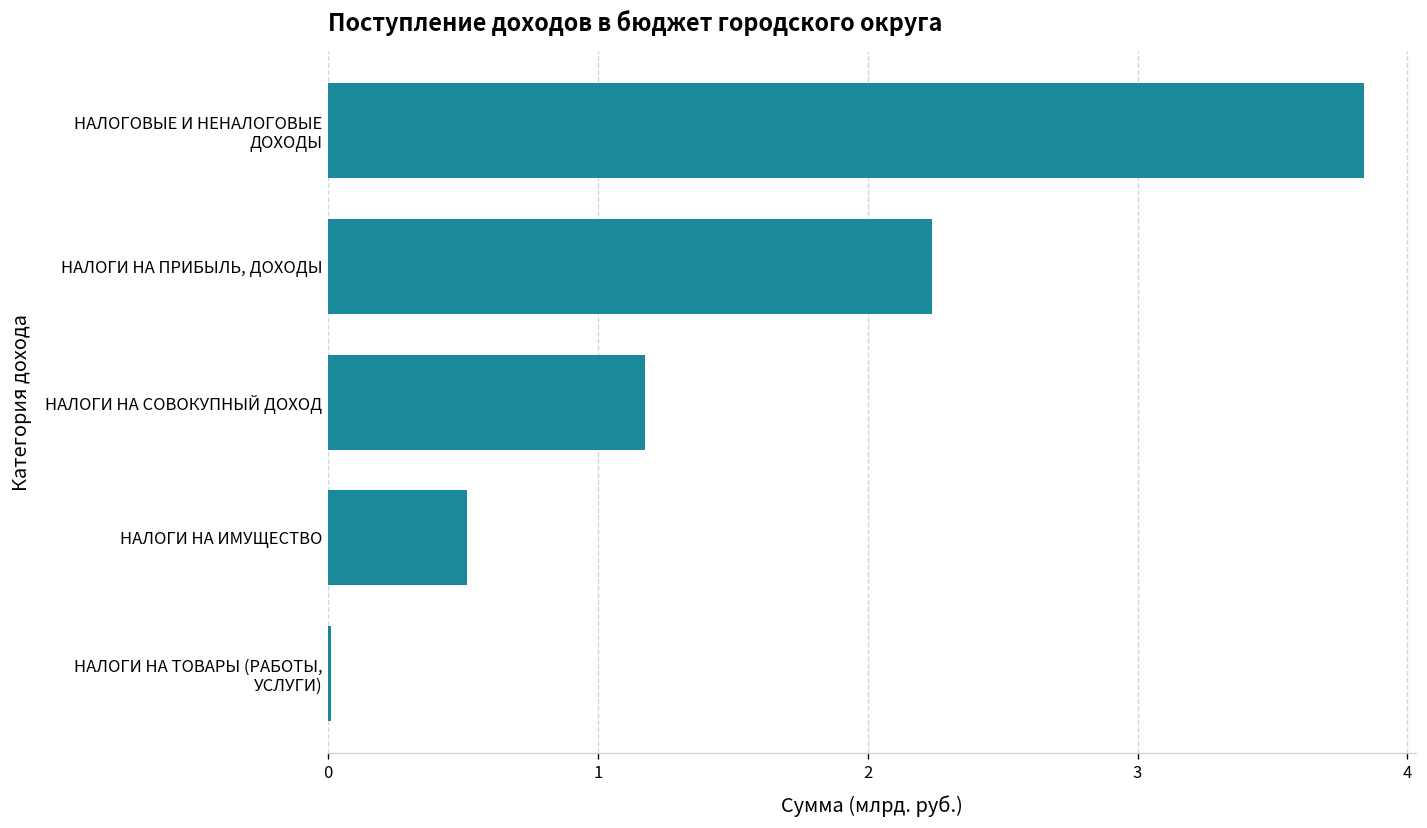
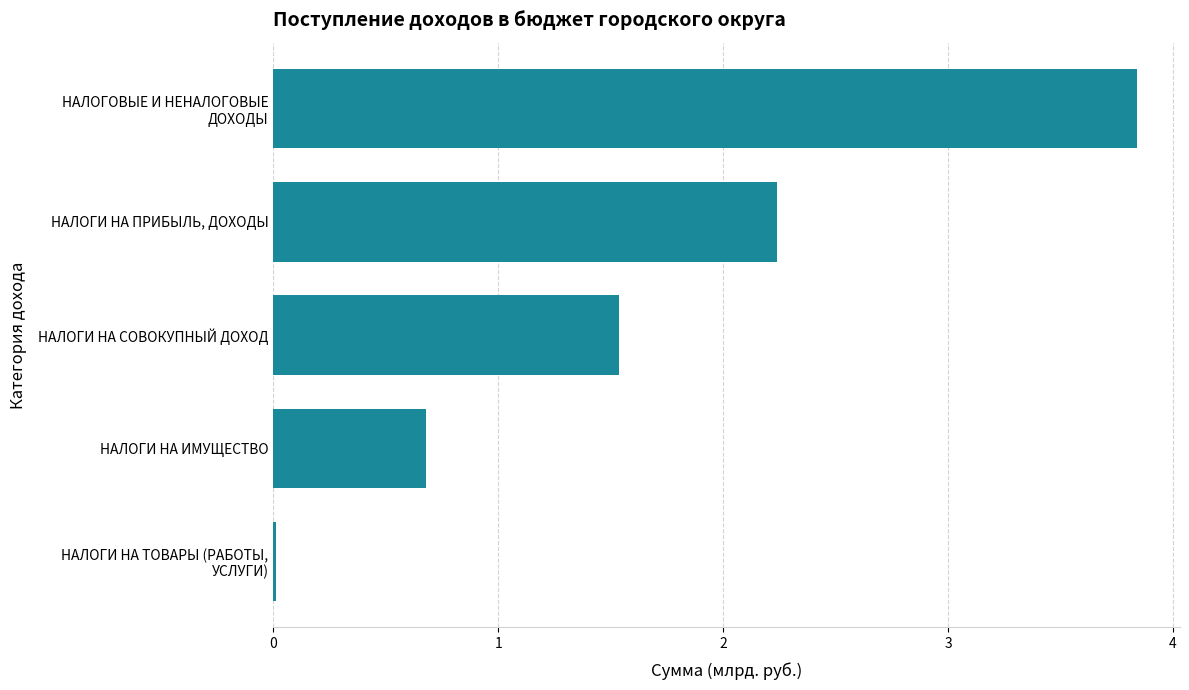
НАЛОГИ НА СОВОКУПНЫЙ ДОХОД: 1.17 -> 1.54
НАЛОГИ НА ИМУЩЕСТВО: 0.51 -> 0.68
